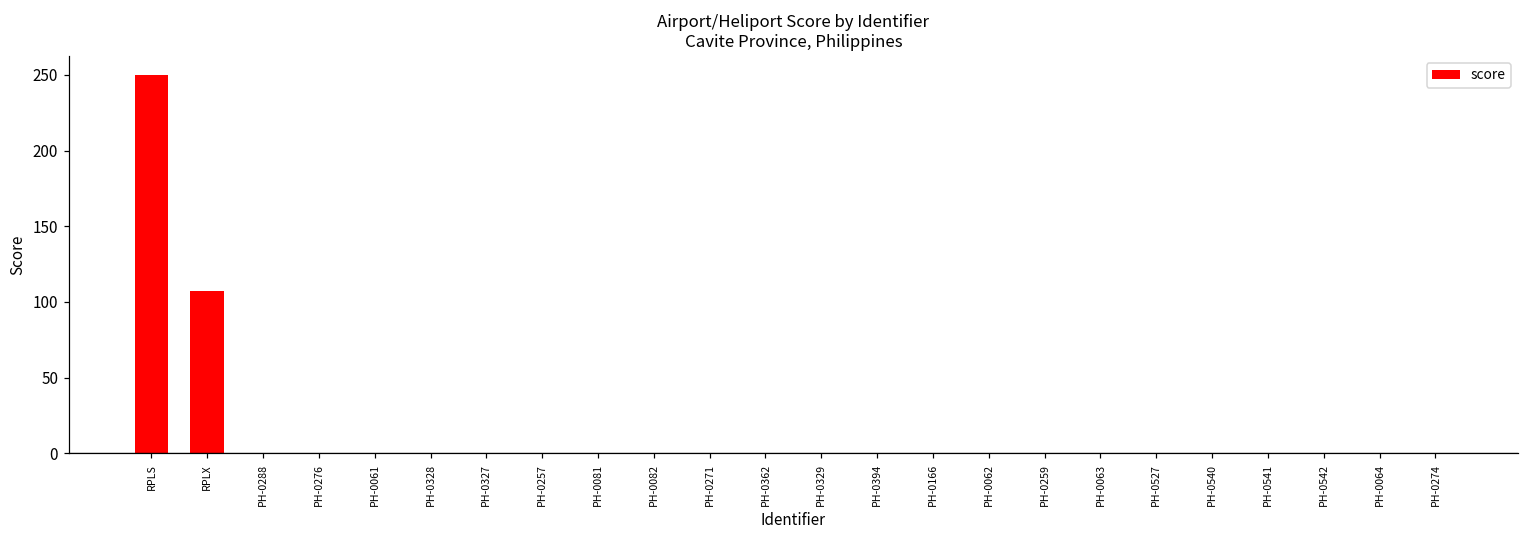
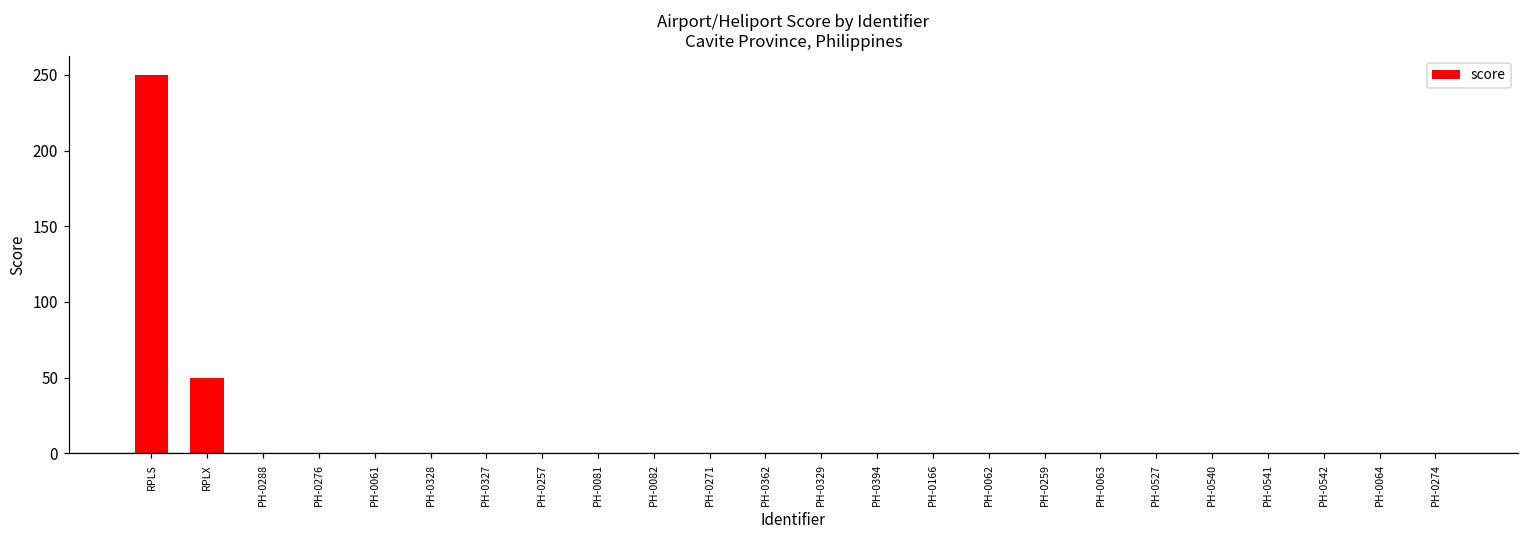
RPLX: 107 -> 50
